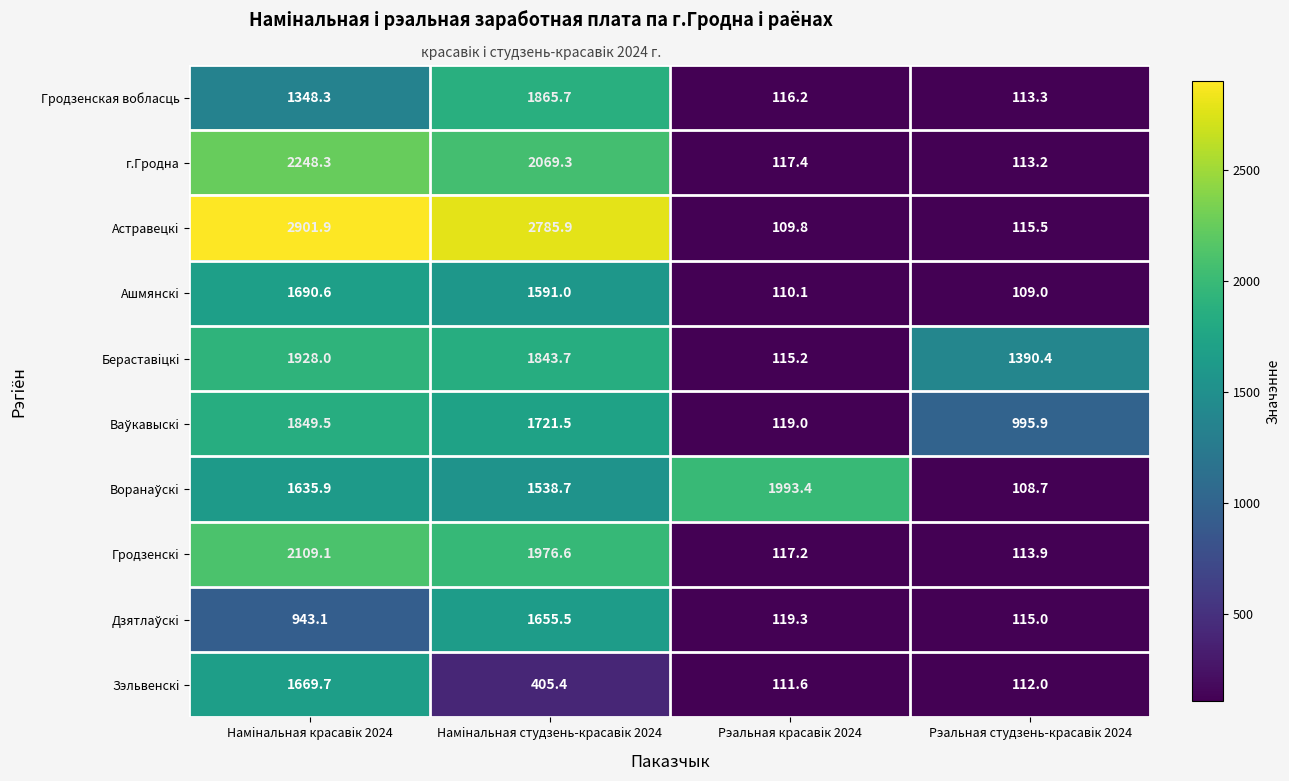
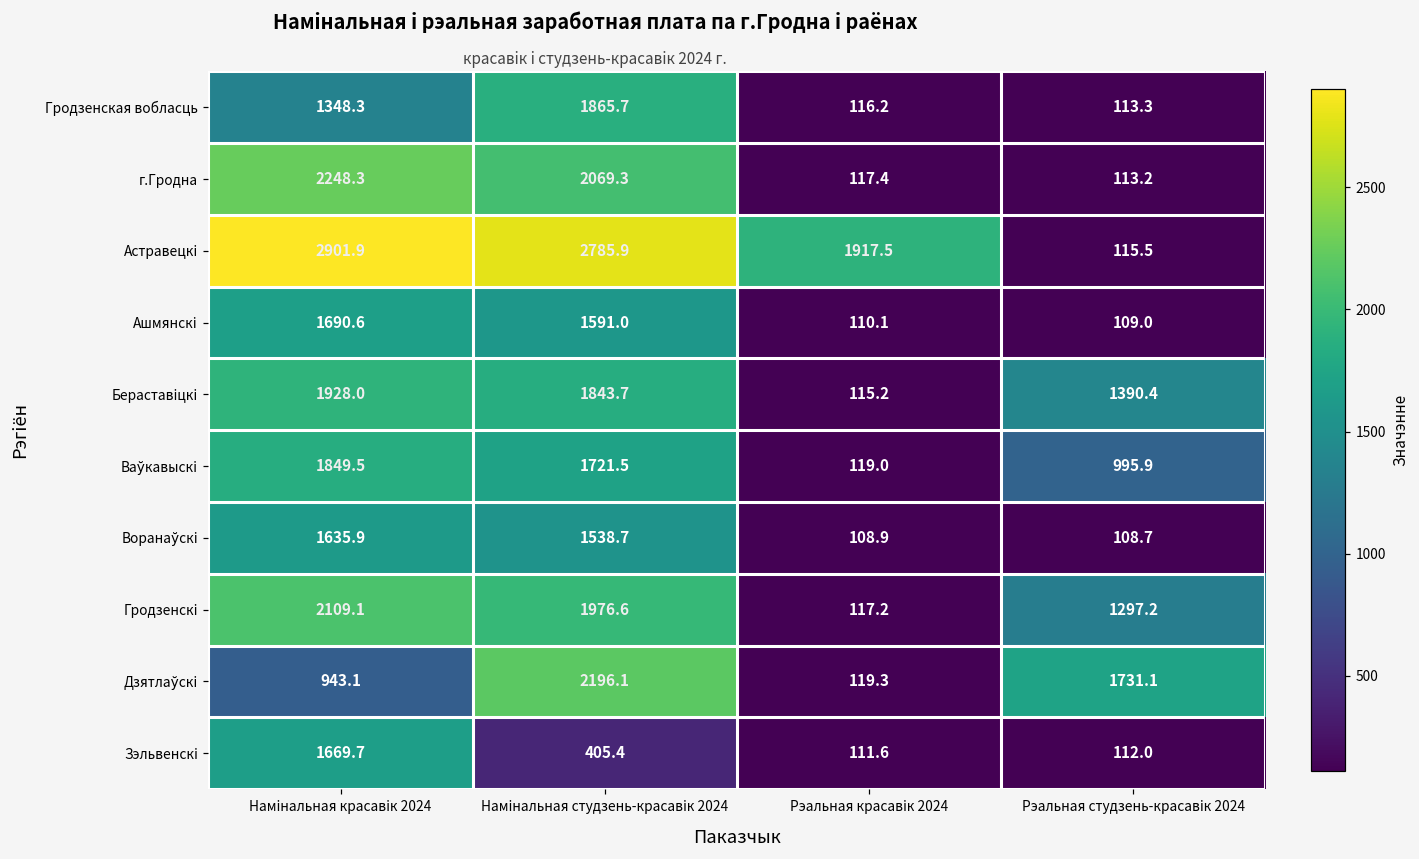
Астравецкi, Рэальная красавiк 2024: 109.8 -> 1917.5
Воранаўскi, Рэальная красавiк 2024: 1993.4 -> 108.9
Гродзенскi, Рэальная студзень-красавiк 2024: 113.9 -> 1297.2
Дзятлаўскi, Намiнальная студзень-красавiк 2024: 1655.5 -> 2196.1
Дзятлаўскi, Рэальная студзень-красавiк 2024: 115.0 -> 1731.1
